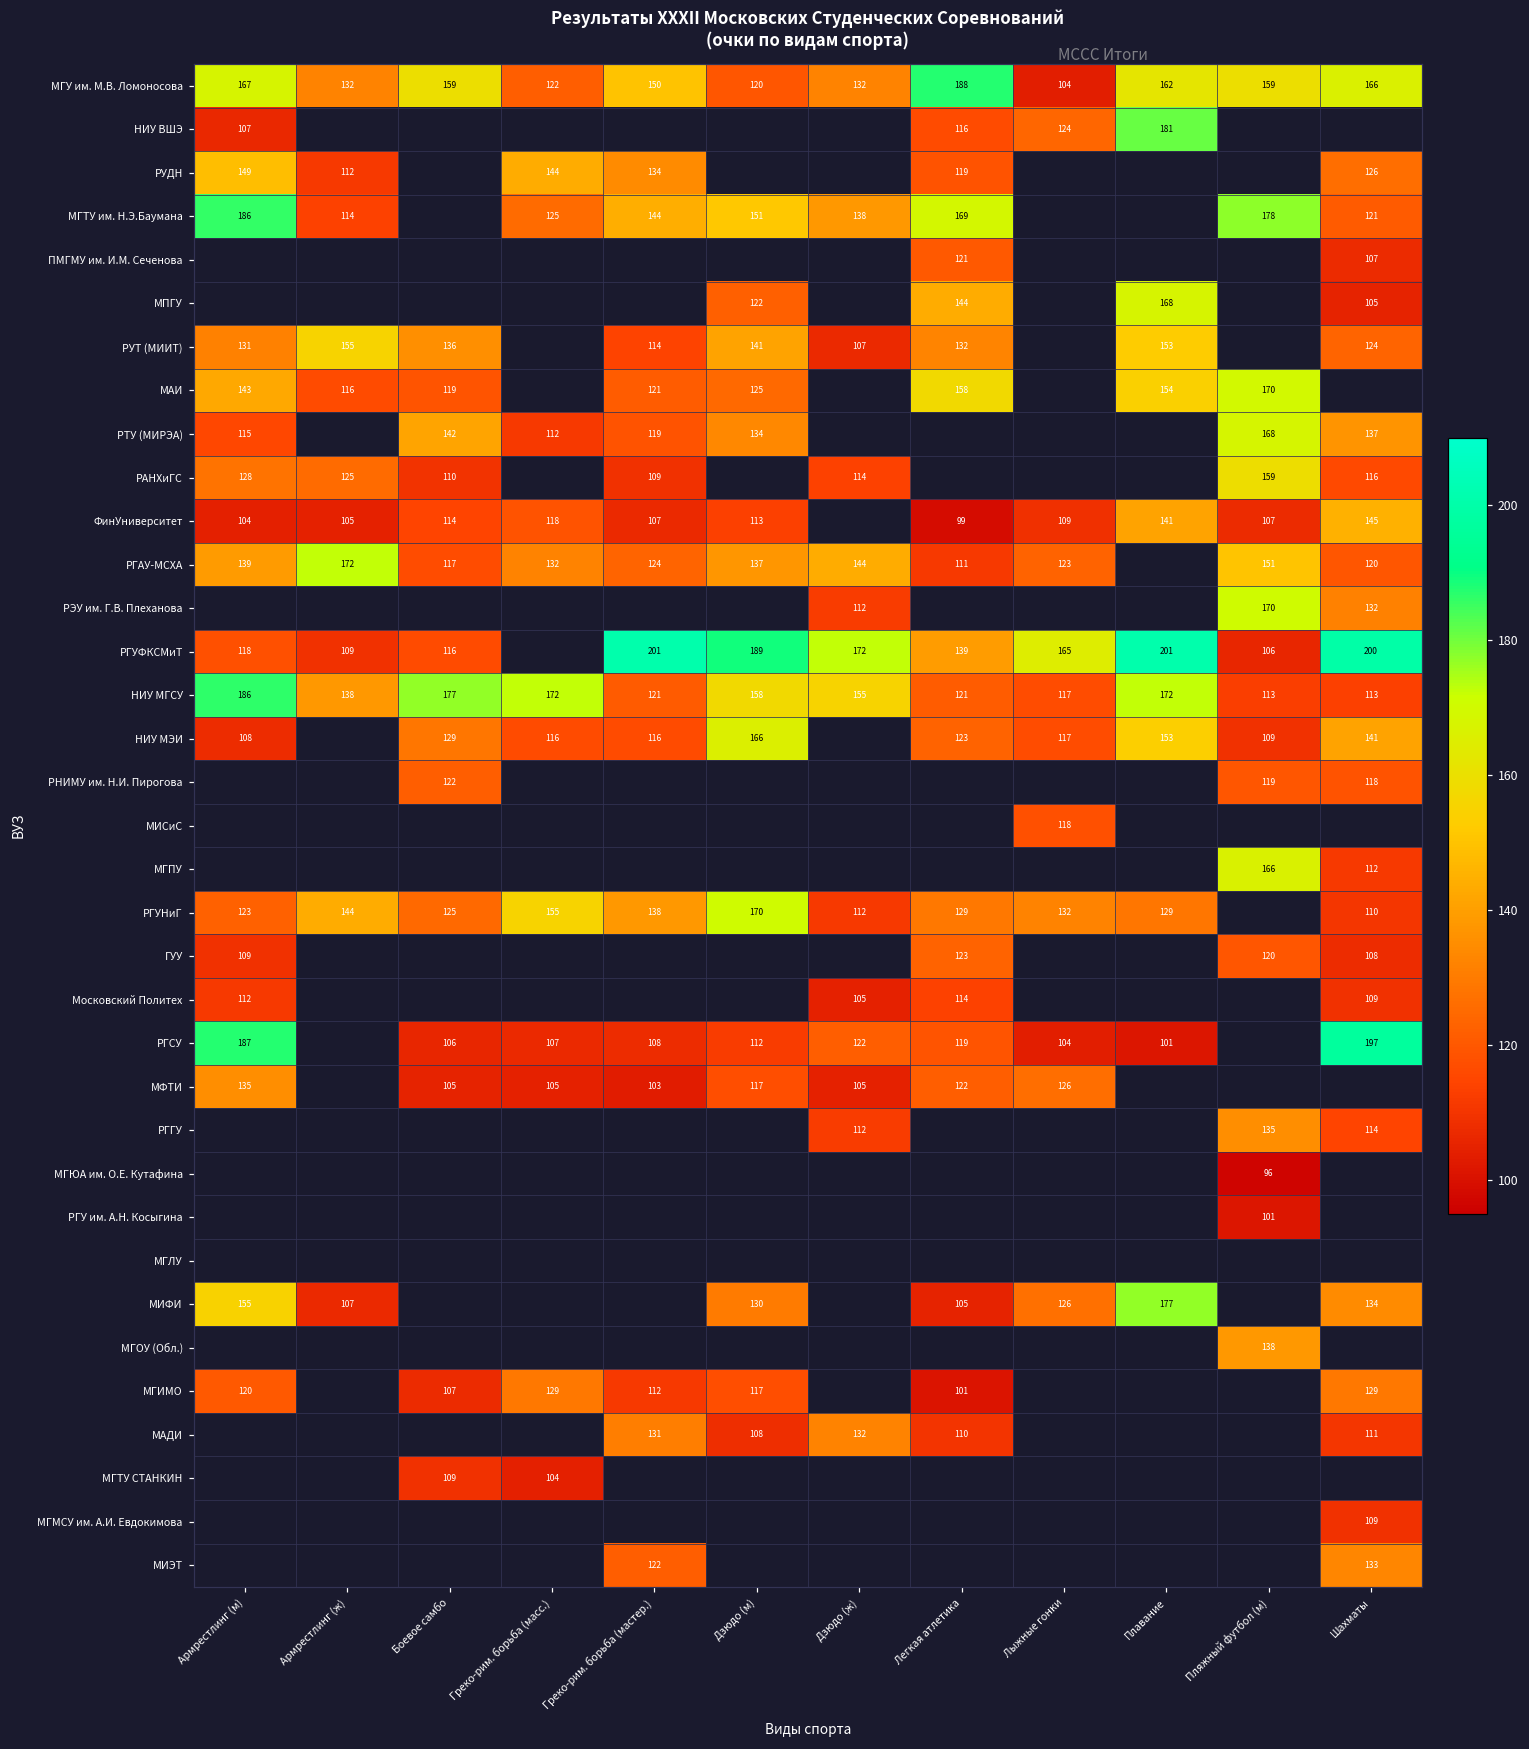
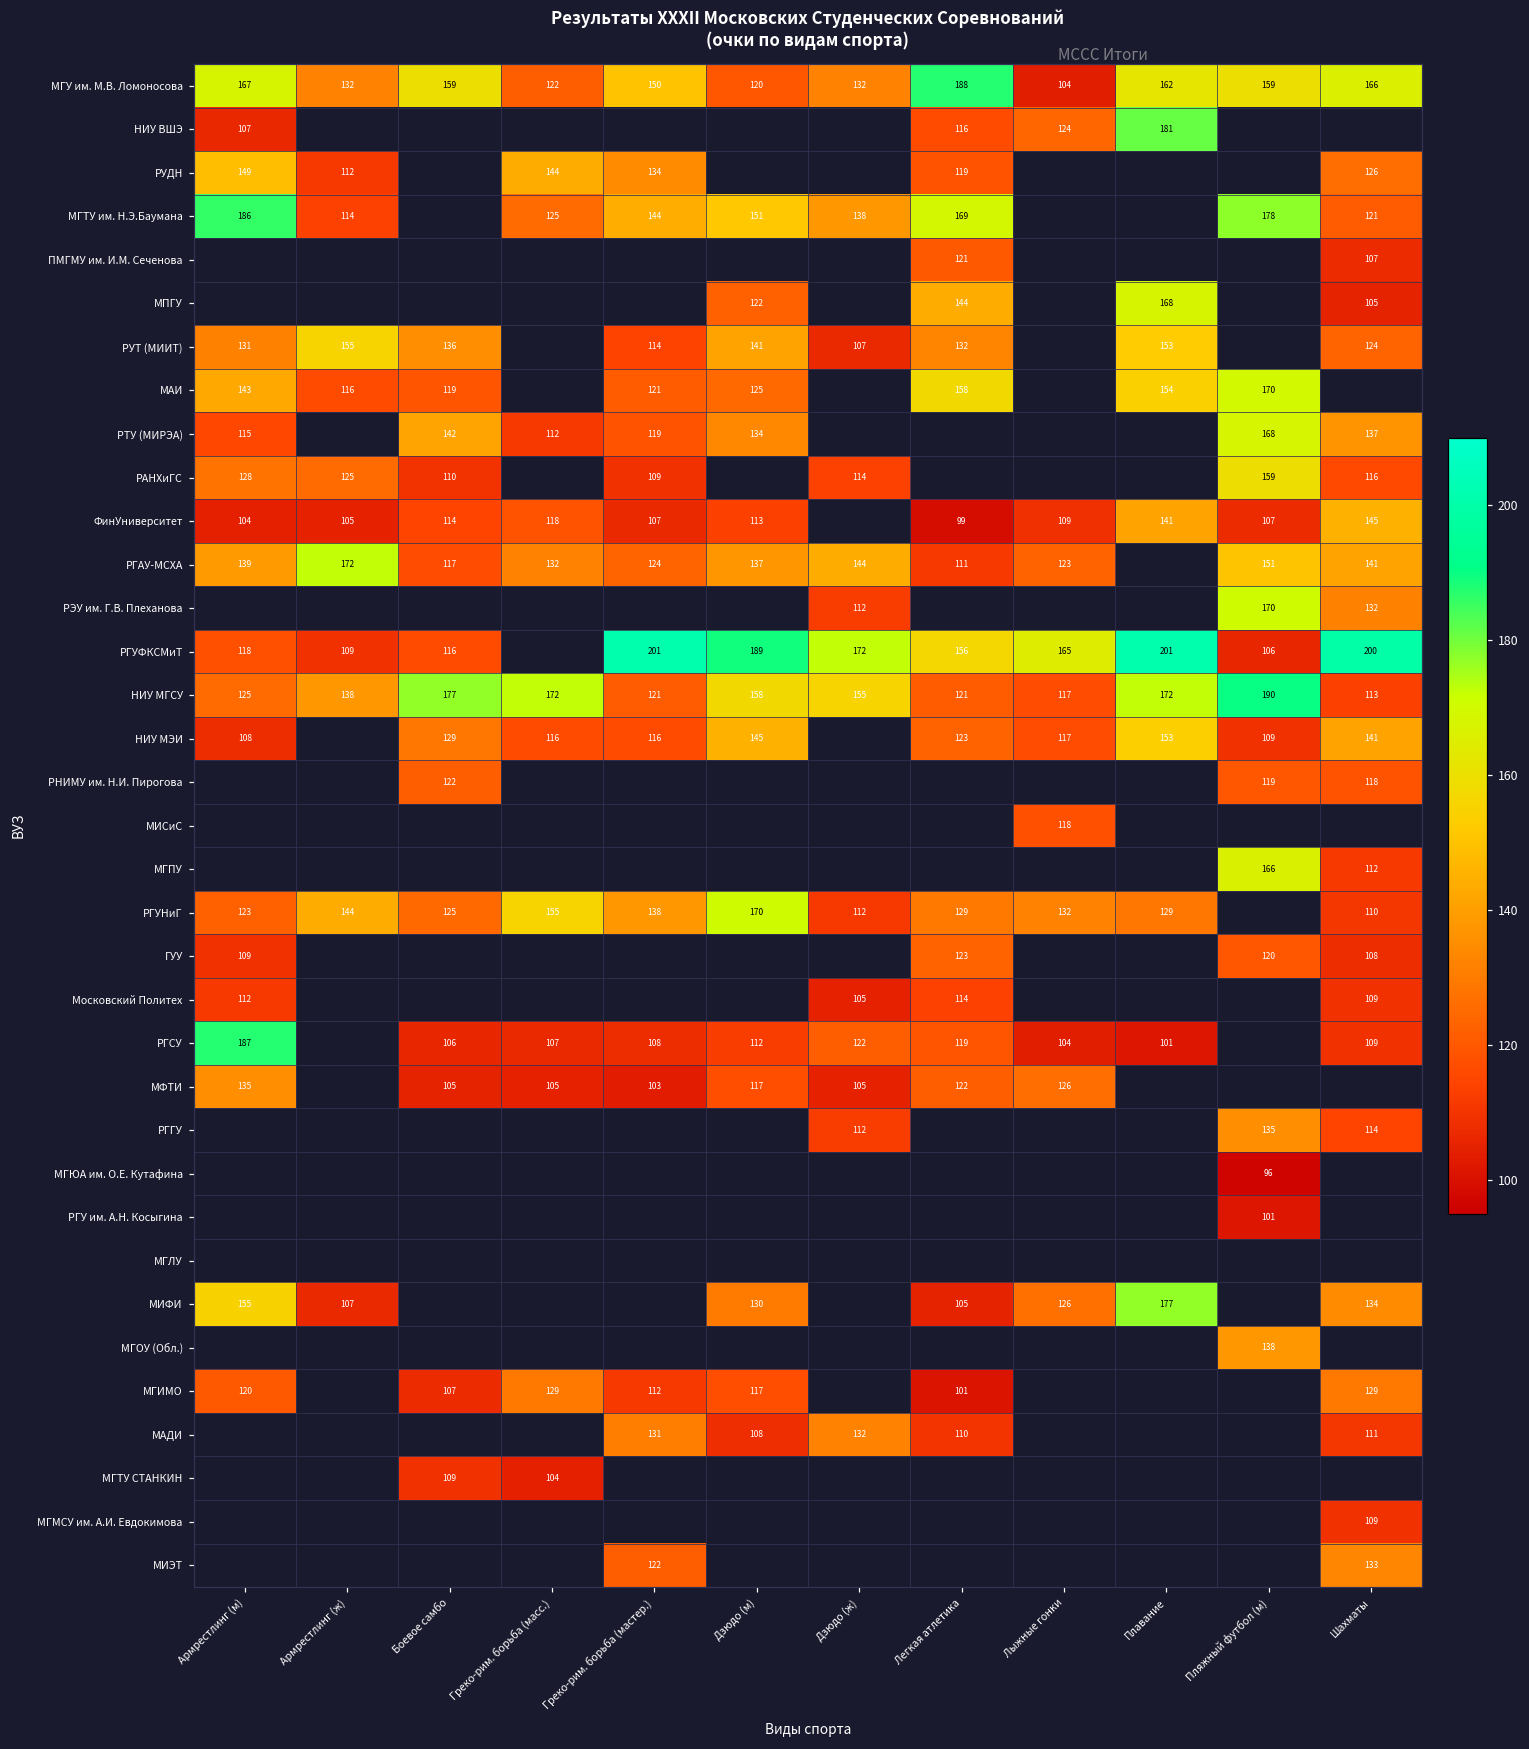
РГАУ-МСХА, Шахматы: 120 -> 141
РГУФКСМиТ, Легкая атлетика: 139 -> 156
НИУ МГСУ, Армрестлинг (м): 186 -> 125
НИУ МГСУ, Пляжный футбол (м): 113 -> 190
НИУ МЭИ, Дзюдо (м): 166 -> 145
РГСУ, Шахматы: 197 -> 109
